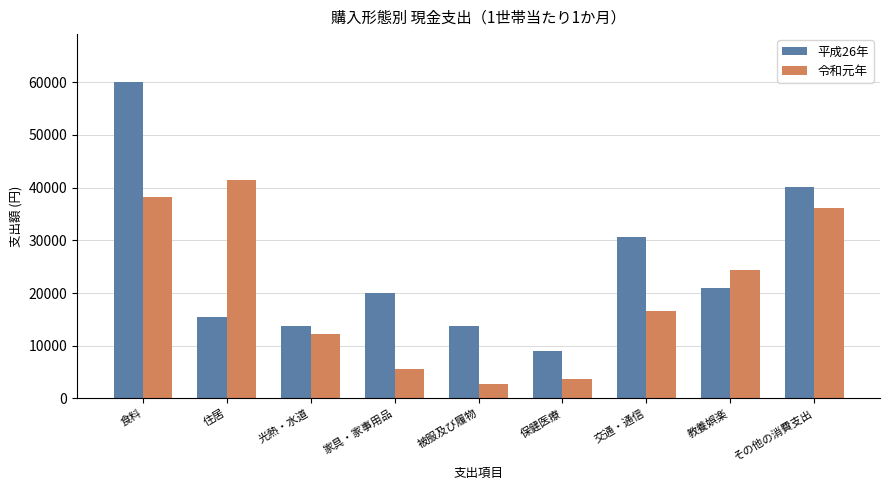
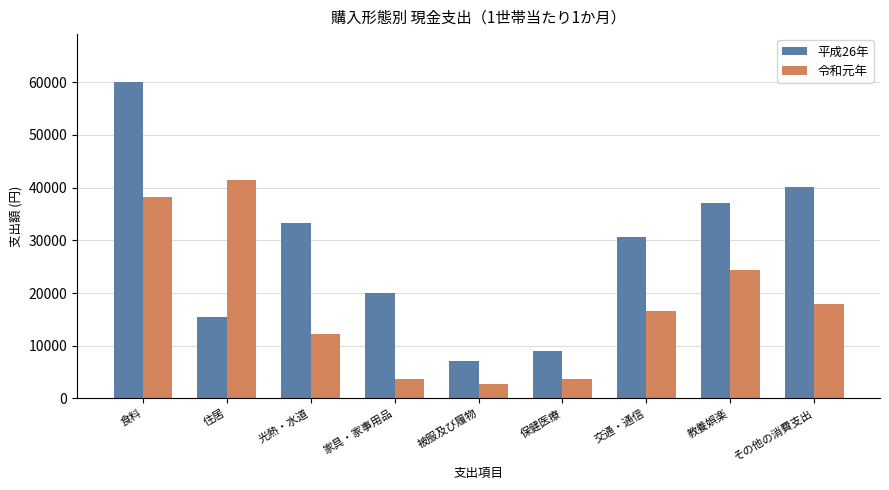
平成26年, 光熱・水道: 14000 -> 33000
令和元年, 家具・家事用品: 6000 -> 4000
平成26年, 被服及び履物: 14000 -> 7000
平成26年, 教養娯楽: 21000 -> 37000
令和元年, その他の消費支出: 36000 -> 18000
